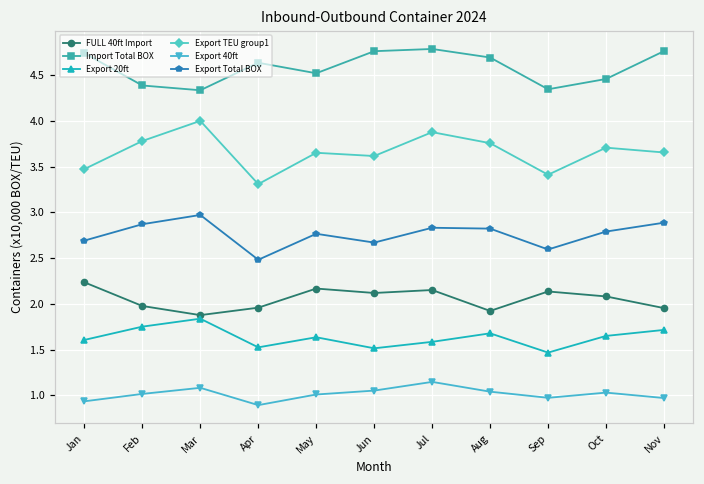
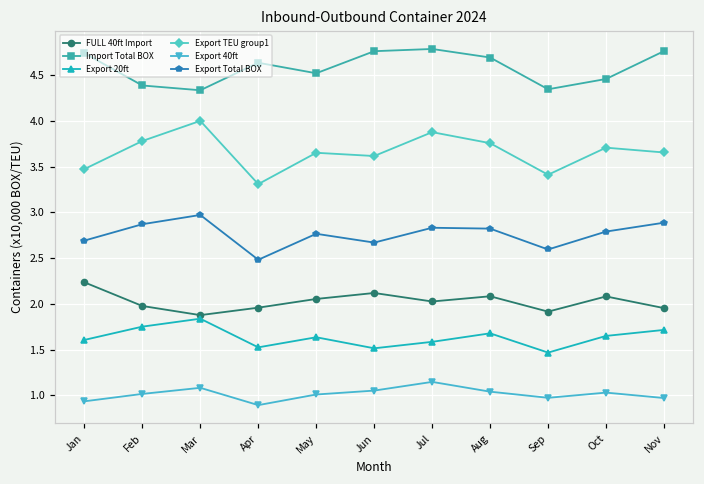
FULL 40ft Import, May: 2.2 -> 2.1
FULL 40ft Import, Jul: 2.2 -> 2.0
FULL 40ft Import, Aug: 1.9 -> 2.1
FULL 40ft Import, Sep: 2.1 -> 1.9
